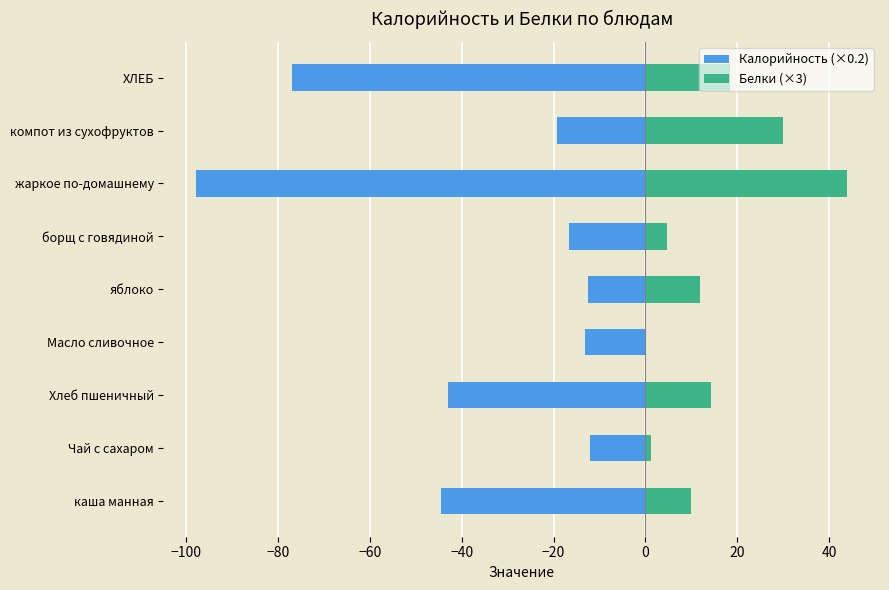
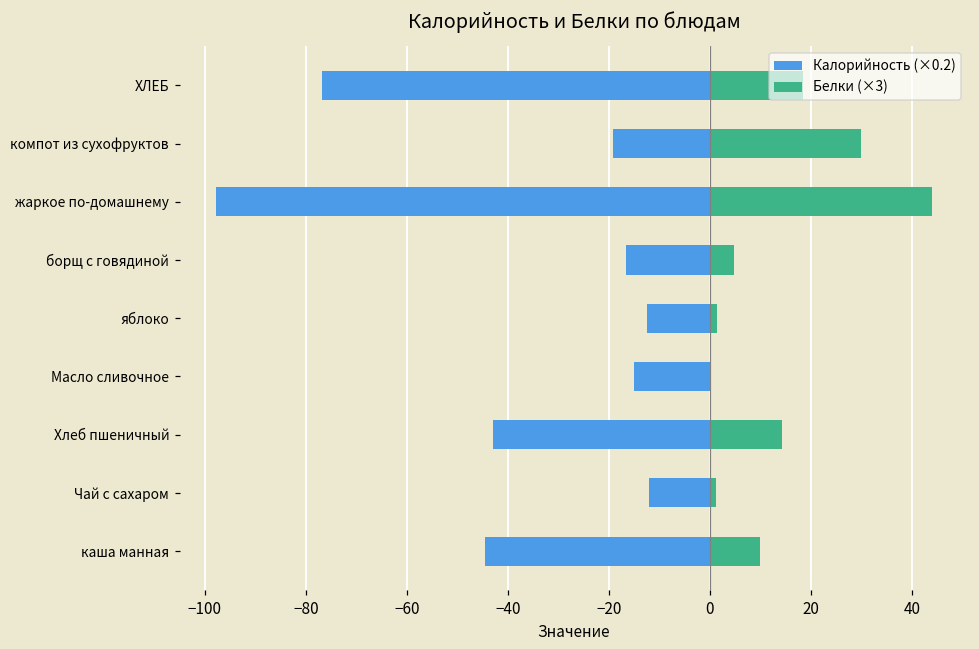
Белки (×3), яблоко: 12 -> 2
Калорийность (×0.2), Масло сливочное: -13 -> -15
